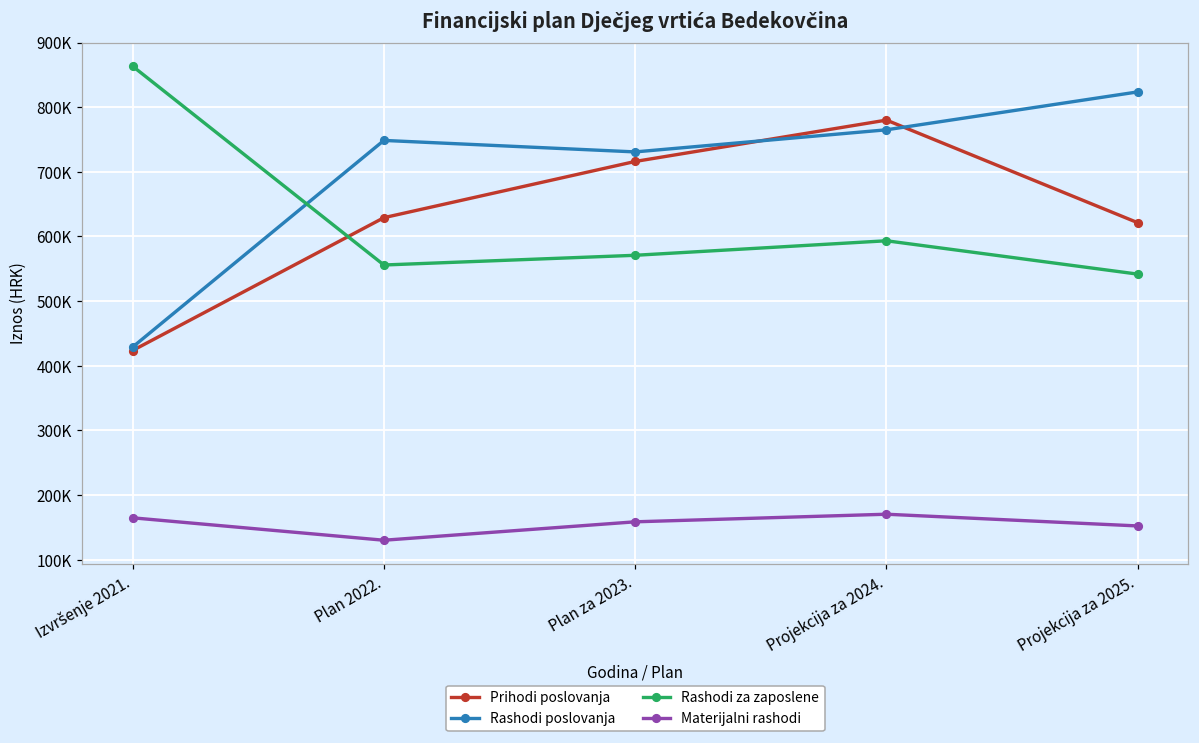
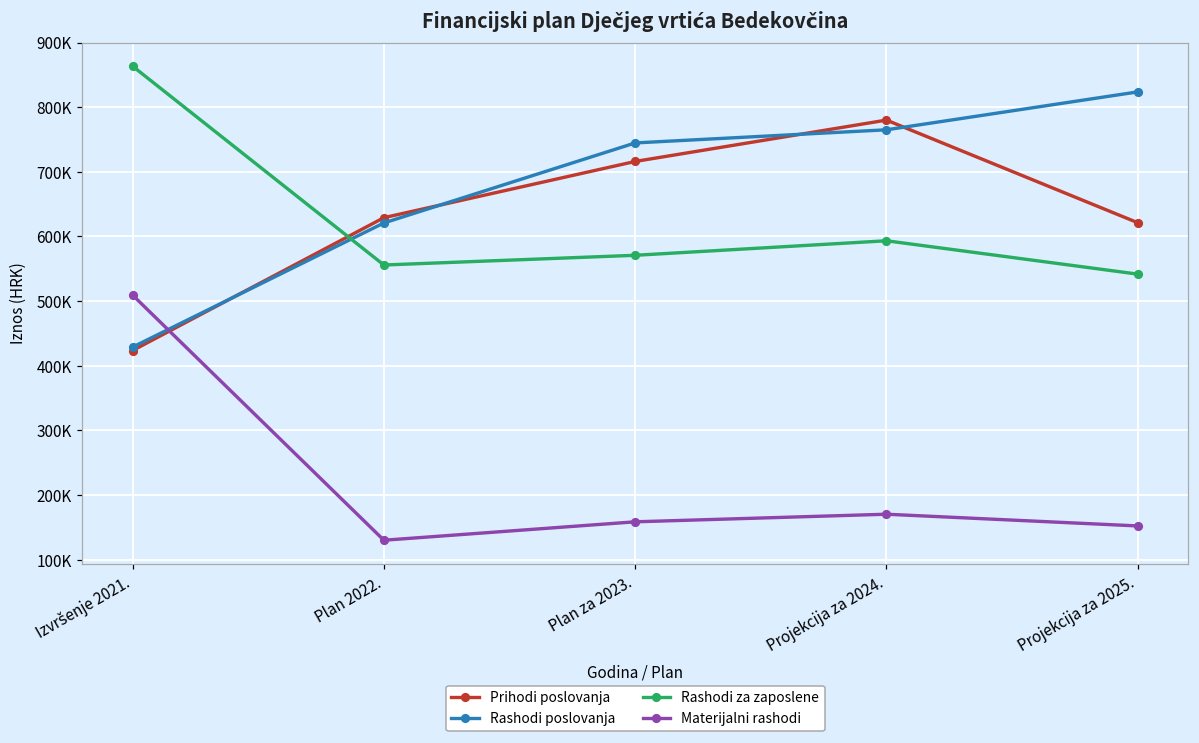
Materijalni rashodi, Izvršenje 2021.: 160000 -> 510000
Rashodi poslovanja, Plan 2022.: 750000 -> 620000
Rashodi poslovanja, Plan za 2023.: 730000 -> 740000
